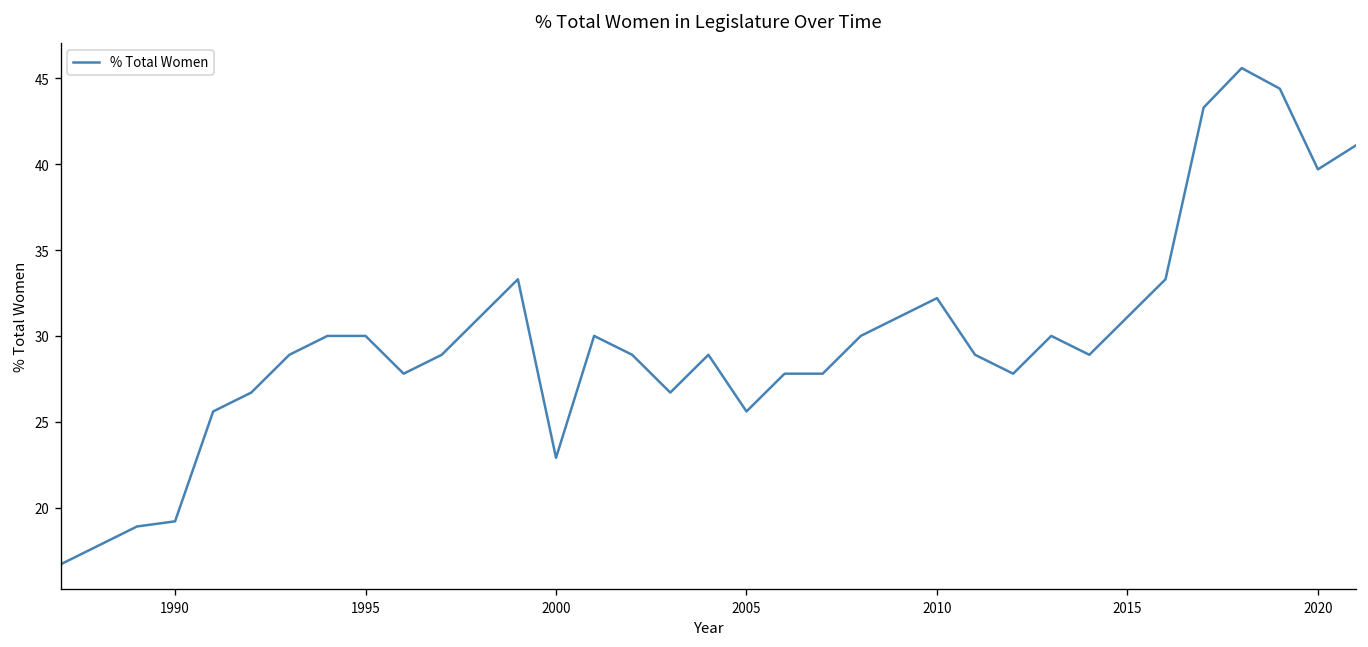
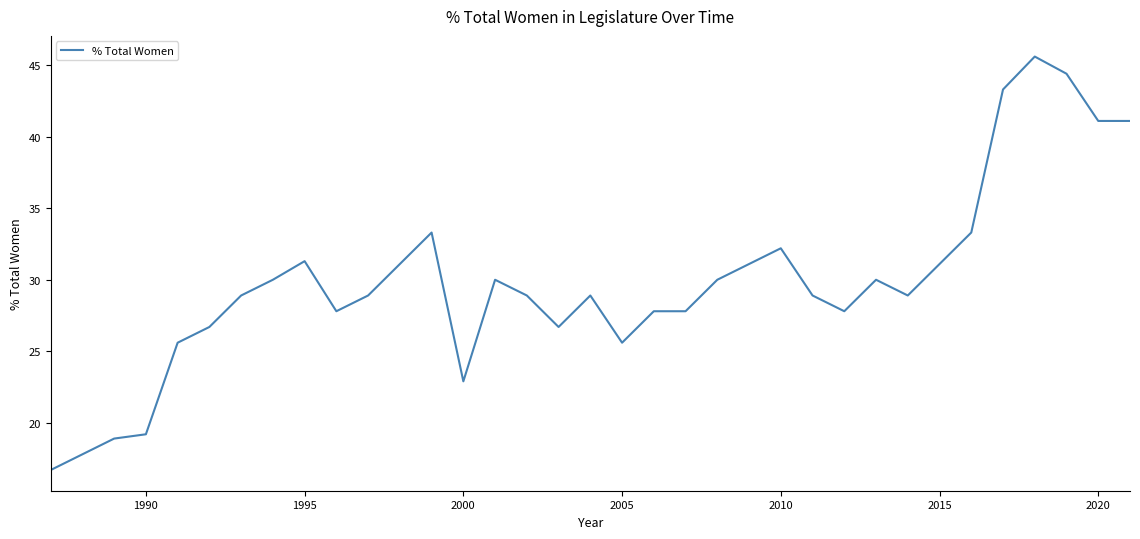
1995: 30.0 -> 31.3
2020: 39.7 -> 41.1
